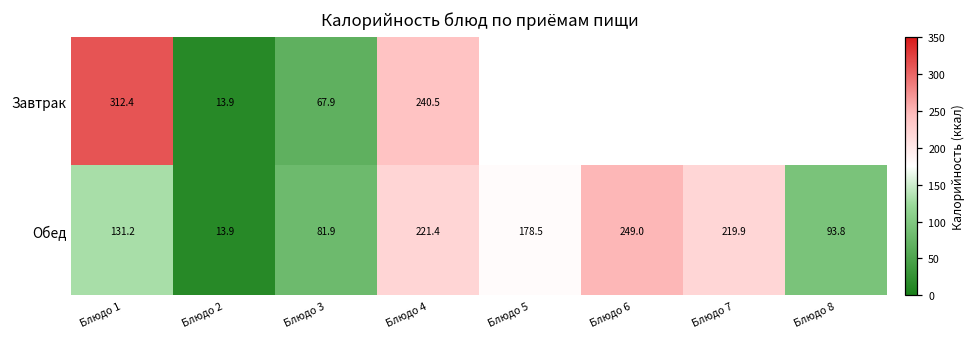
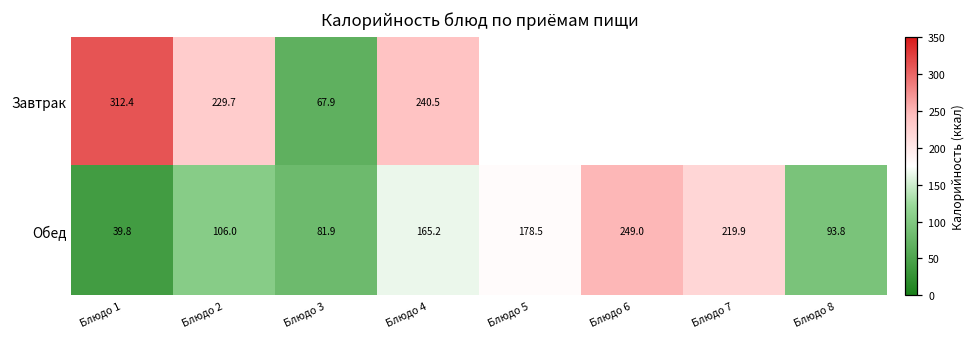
Завтрак, Блюдо 2: 13.9 -> 229.7
Обед, Блюдо 1: 131.2 -> 39.8
Обед, Блюдо 2: 13.9 -> 106.0
Обед, Блюдо 4: 221.4 -> 165.2
